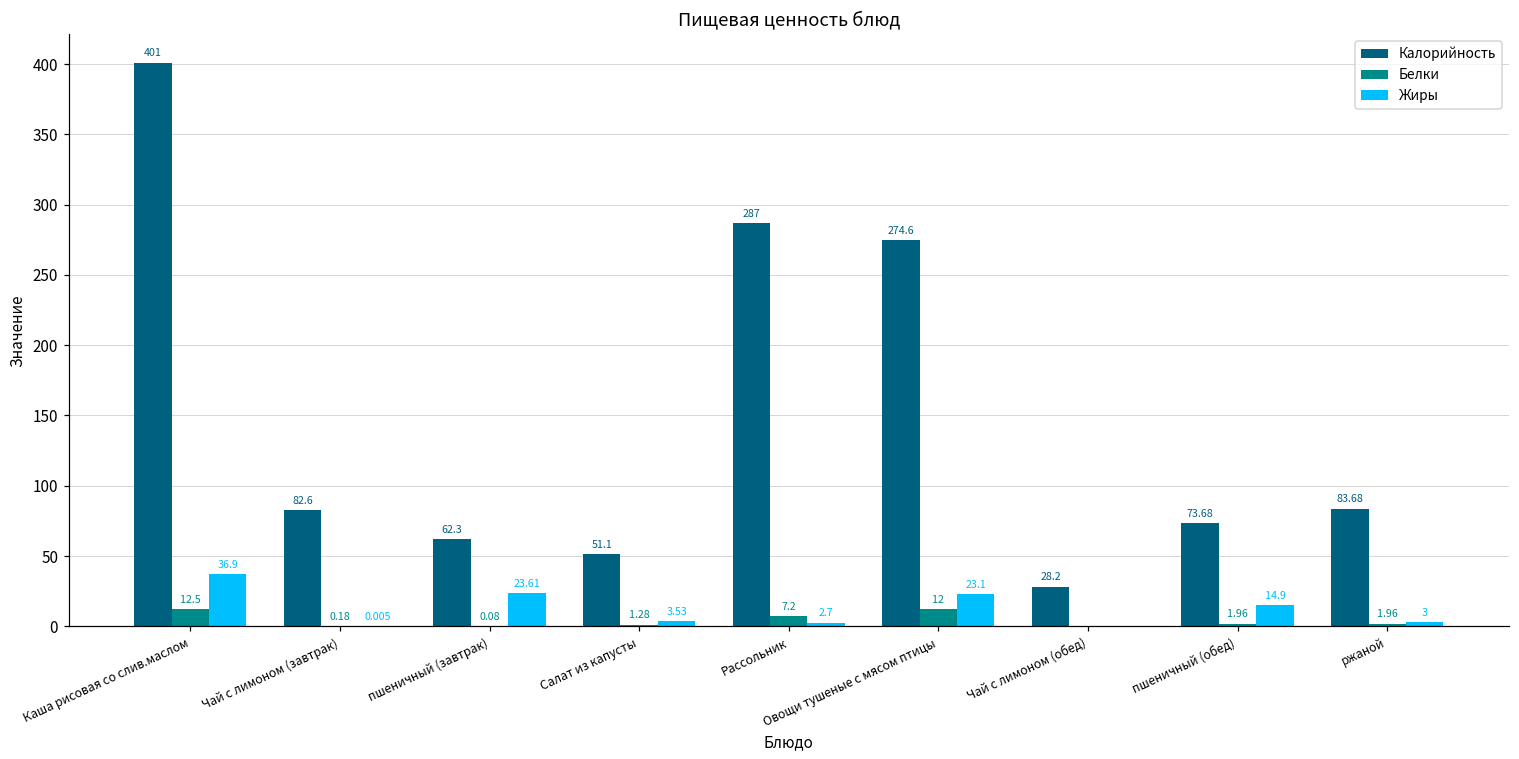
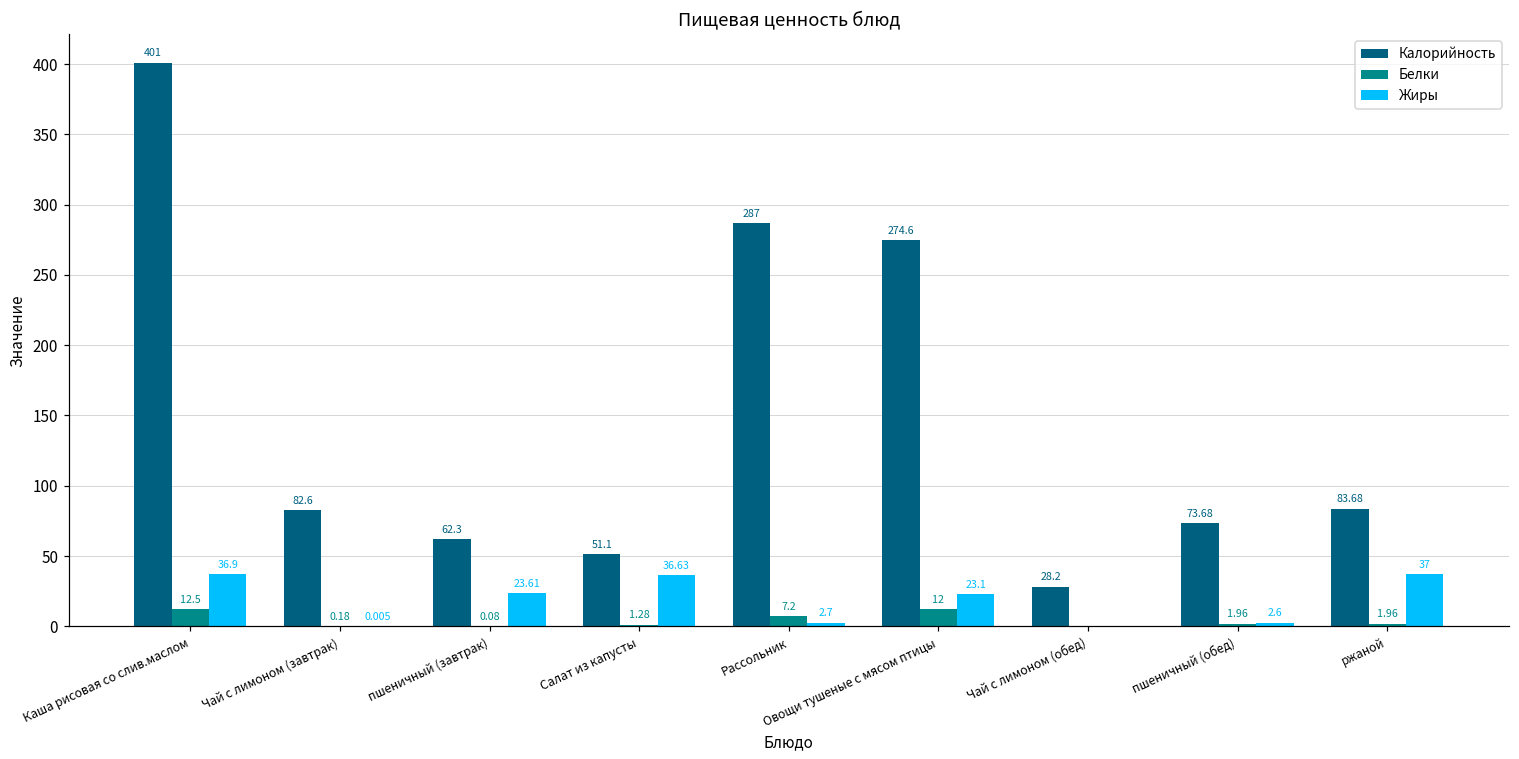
Жиры, Салат из капусты: 3.53 -> 36.63
Жиры, пшеничный (обед): 14.9 -> 2.6
Жиры, ржаной: 3 -> 37
